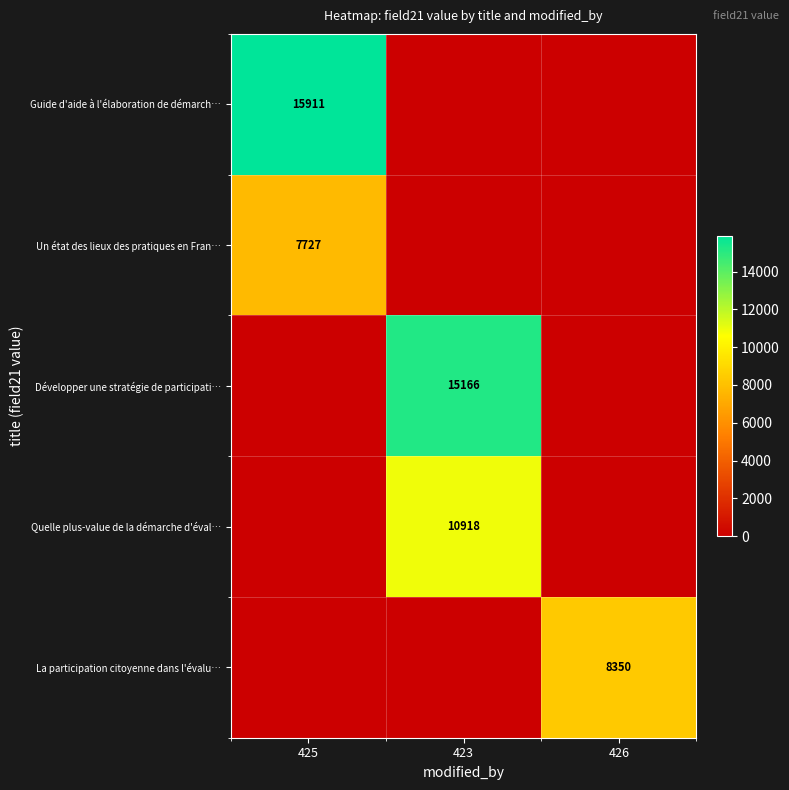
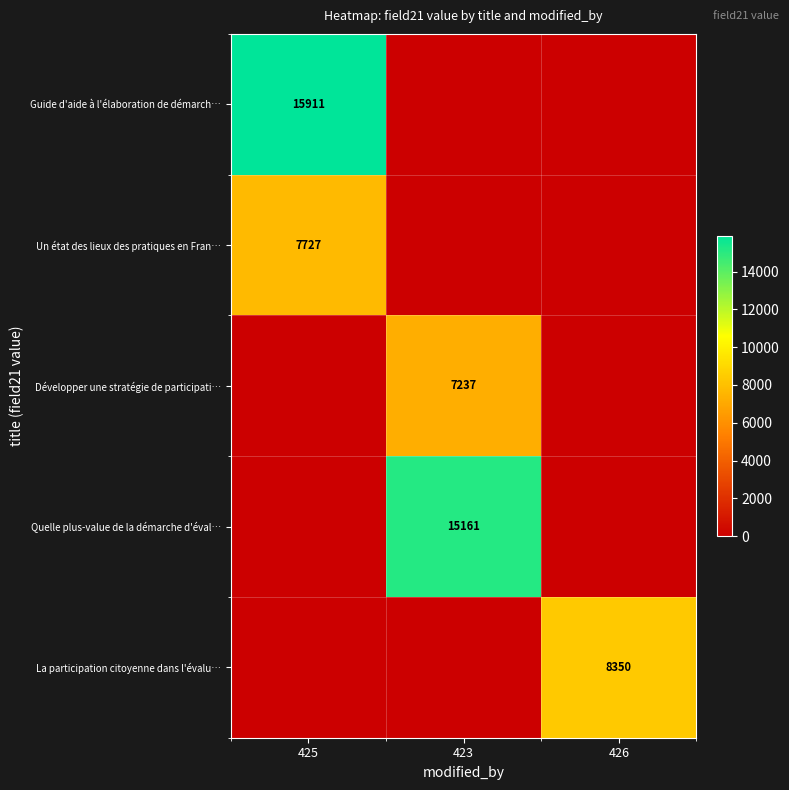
Développer une stratégie de participati…, 423: 15166 -> 7237
Quelle plus-value de la démarche d'éval…, 423: 10918 -> 15161
